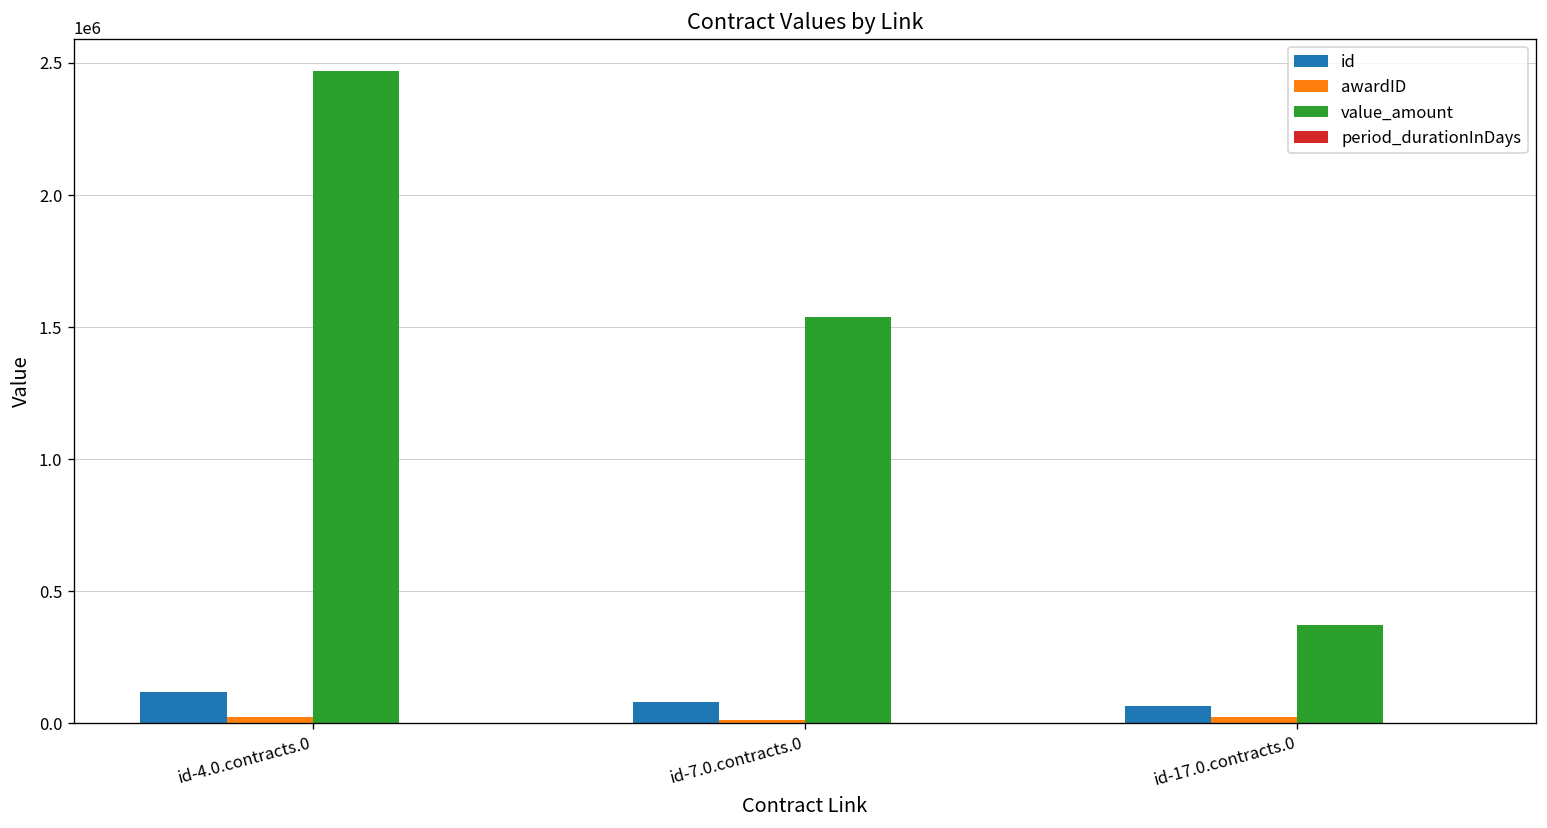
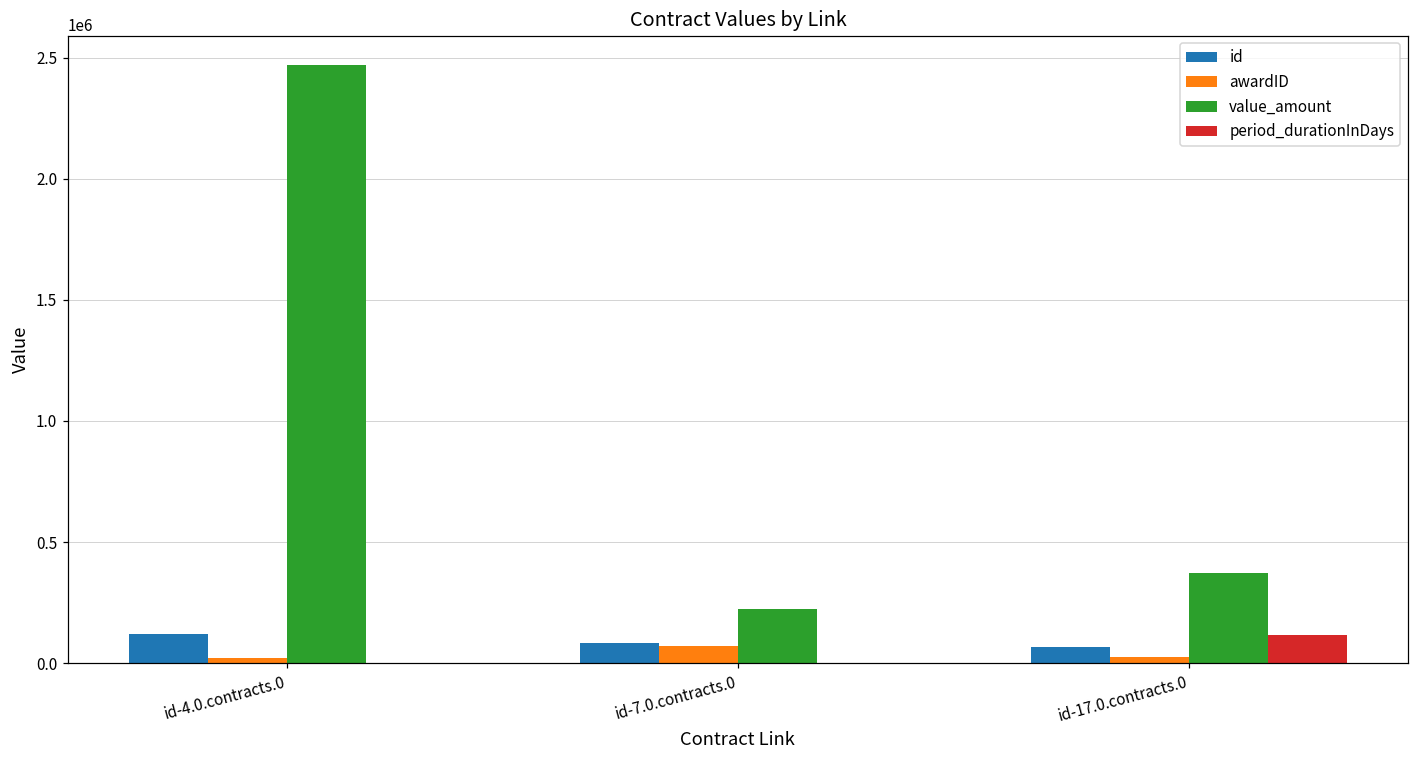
awardID, id-7.0.contracts.0: 10000 -> 70000
value_amount, id-7.0.contracts.0: 1540000 -> 230000
period_durationInDays, id-17.0.contracts.0: 0 -> 120000
